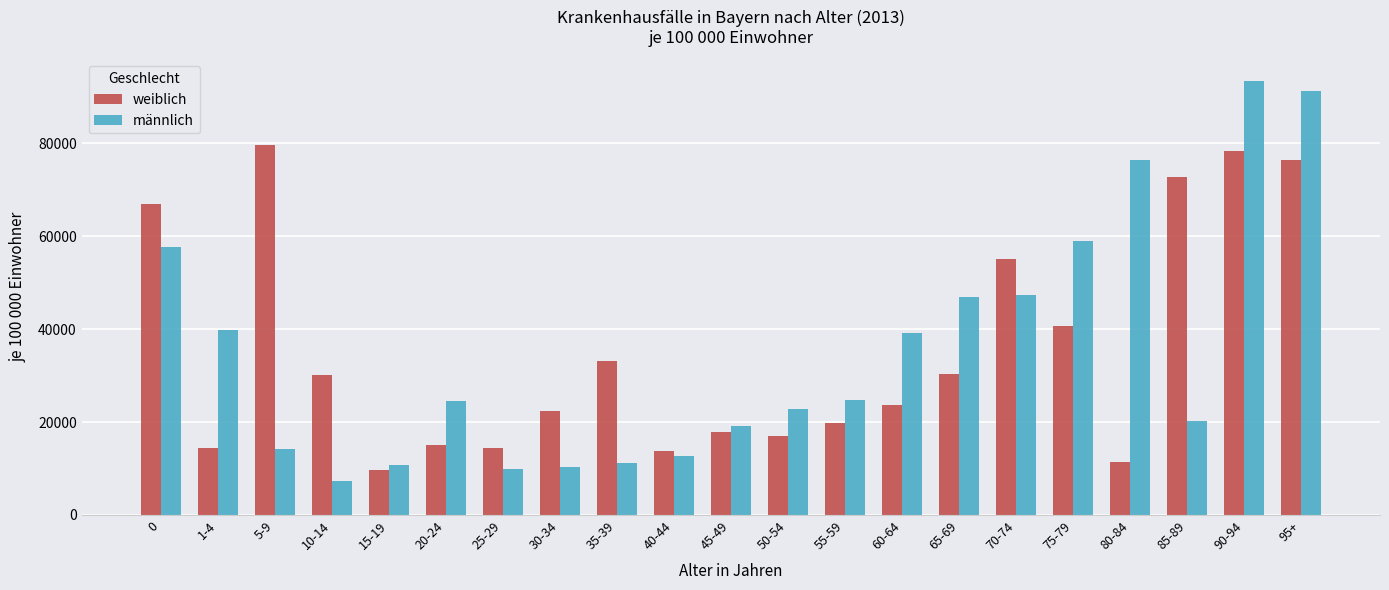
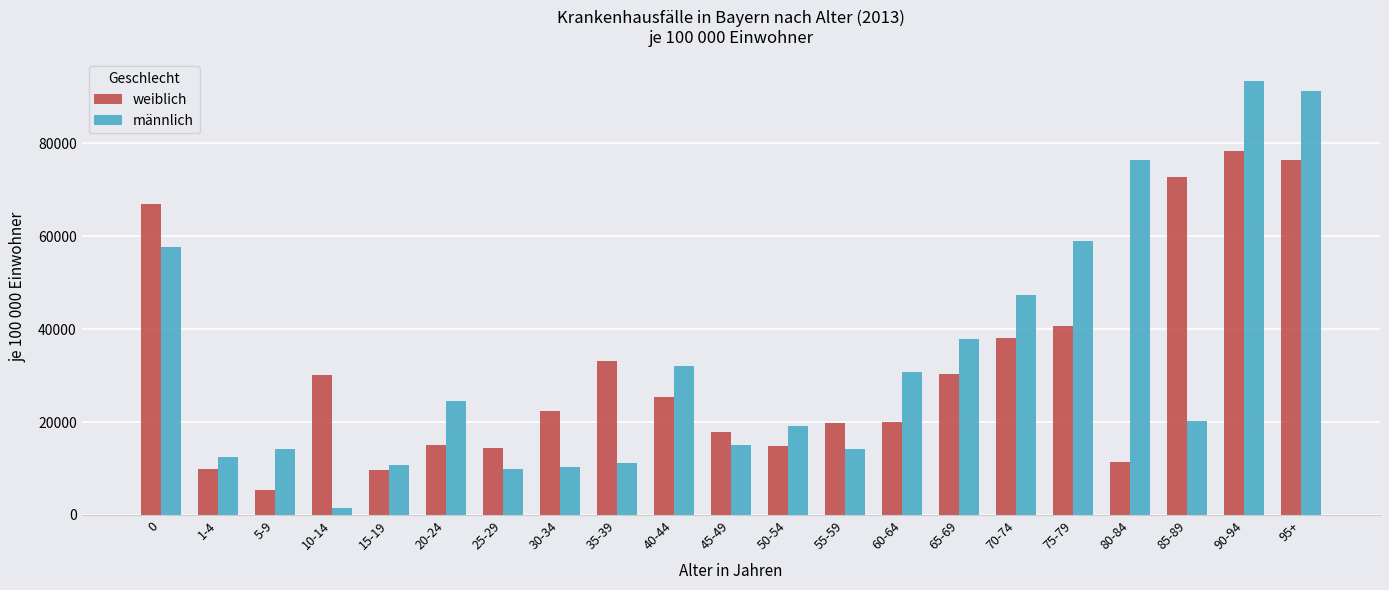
weiblich, 1-4: 14000 -> 10000
männlich, 1-4: 40000 -> 12000
weiblich, 5-9: 80000 -> 5000
männlich, 10-14: 7000 -> 1000
weiblich, 40-44: 14000 -> 25000
männlich, 40-44: 13000 -> 32000
männlich, 45-49: 19000 -> 15000
weiblich, 50-54: 17000 -> 15000
männlich, 50-54: 23000 -> 19000
männlich, 55-59: 25000 -> 14000
weiblich, 60-64: 24000 -> 20000
männlich, 60-64: 39000 -> 31000
männlich, 65-69: 47000 -> 38000
weiblich, 70-74: 55000 -> 38000
